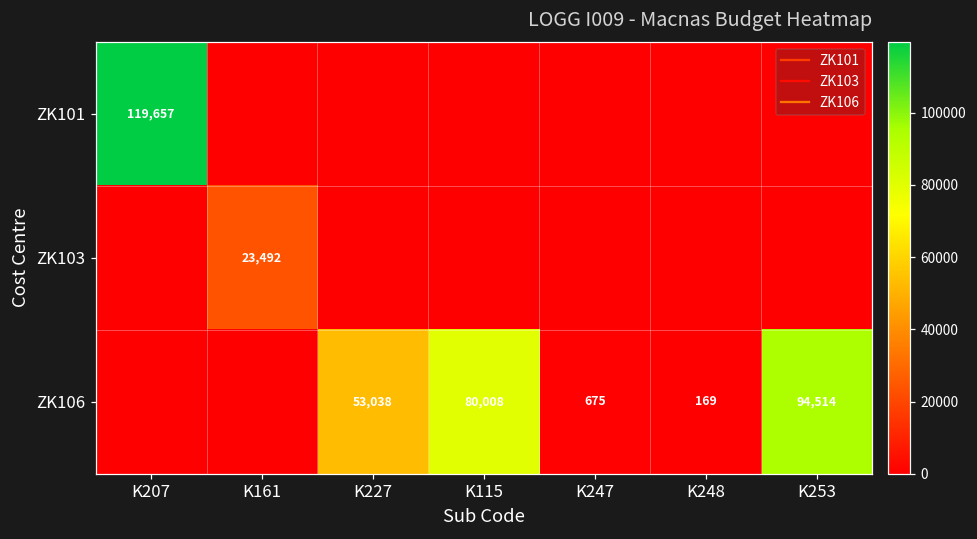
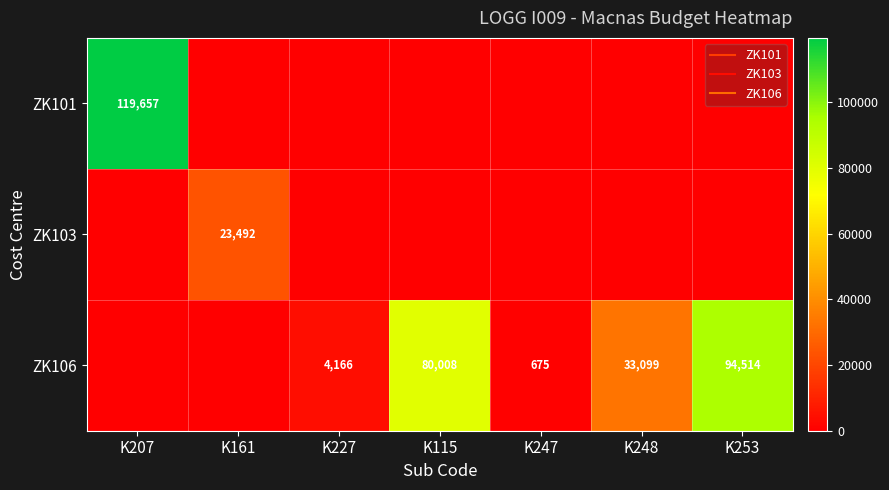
ZK106, K227: 53,038 -> 4,166
ZK106, K248: 169 -> 33,099
